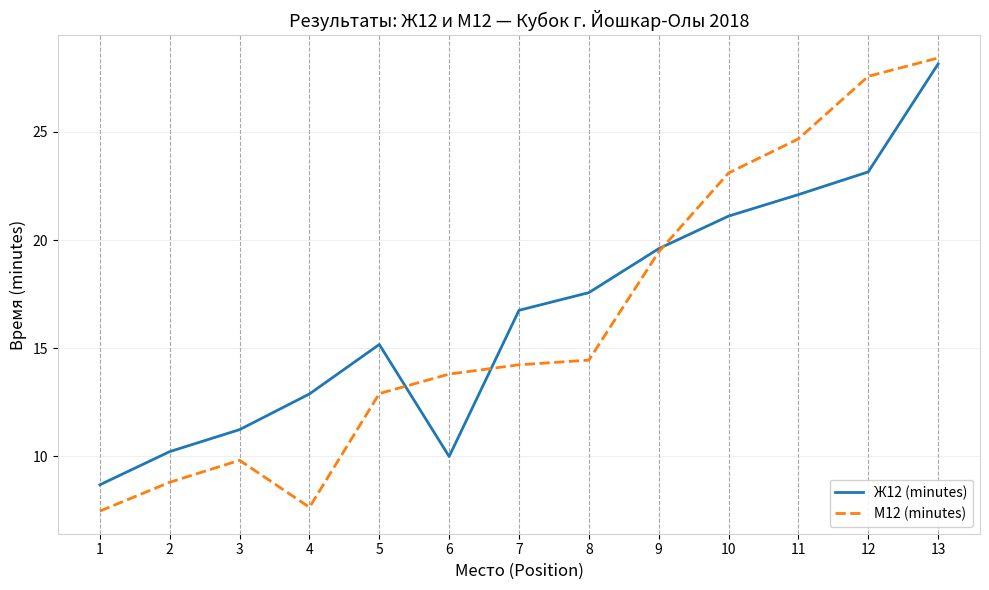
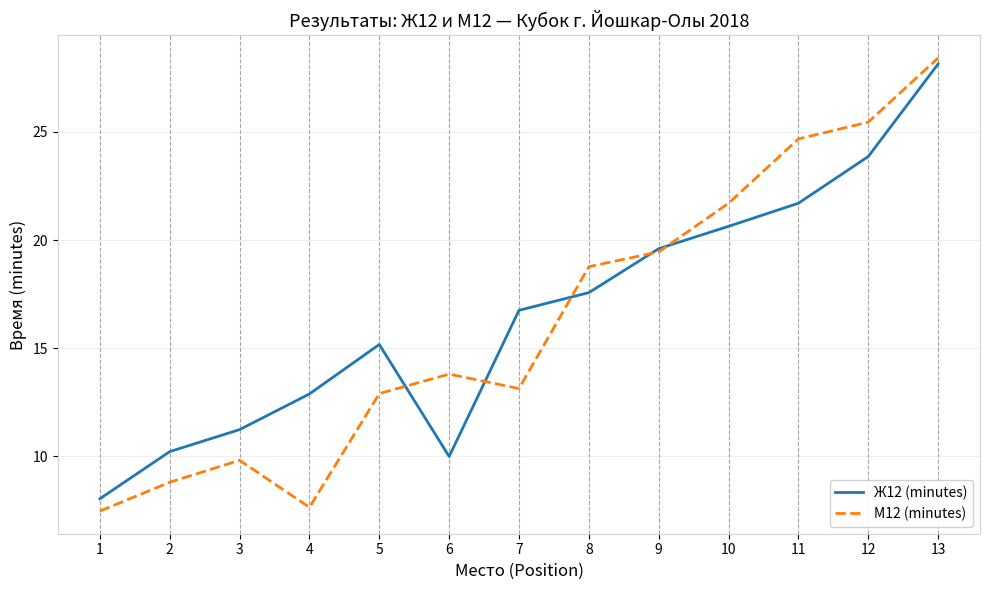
Ж12 (minutes), 1: 8.7 -> 8.0
М12 (minutes), 7: 14.2 -> 13.1
М12 (minutes), 8: 14.4 -> 18.8
Ж12 (minutes), 10: 21.1 -> 20.6
М12 (minutes), 10: 23.1 -> 21.7
Ж12 (minutes), 11: 22.1 -> 21.7
Ж12 (minutes), 12: 23.2 -> 23.9
М12 (minutes), 12: 27.6 -> 25.5
